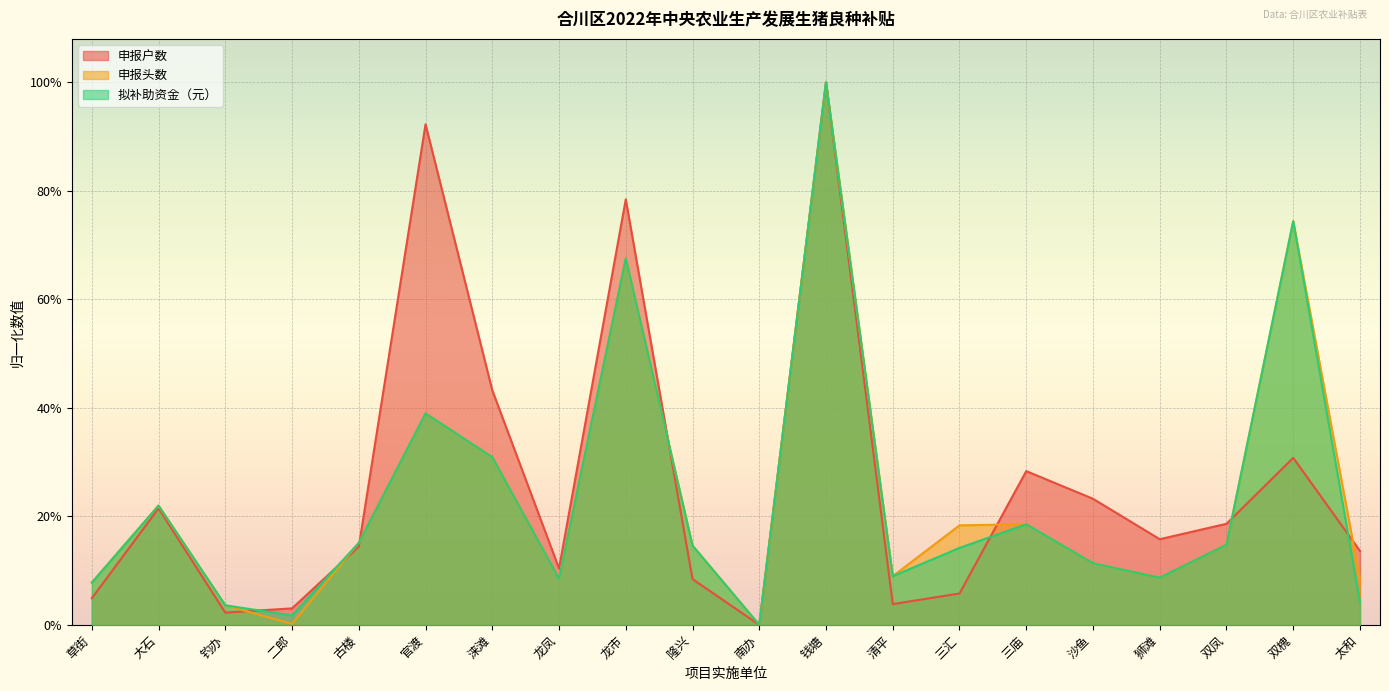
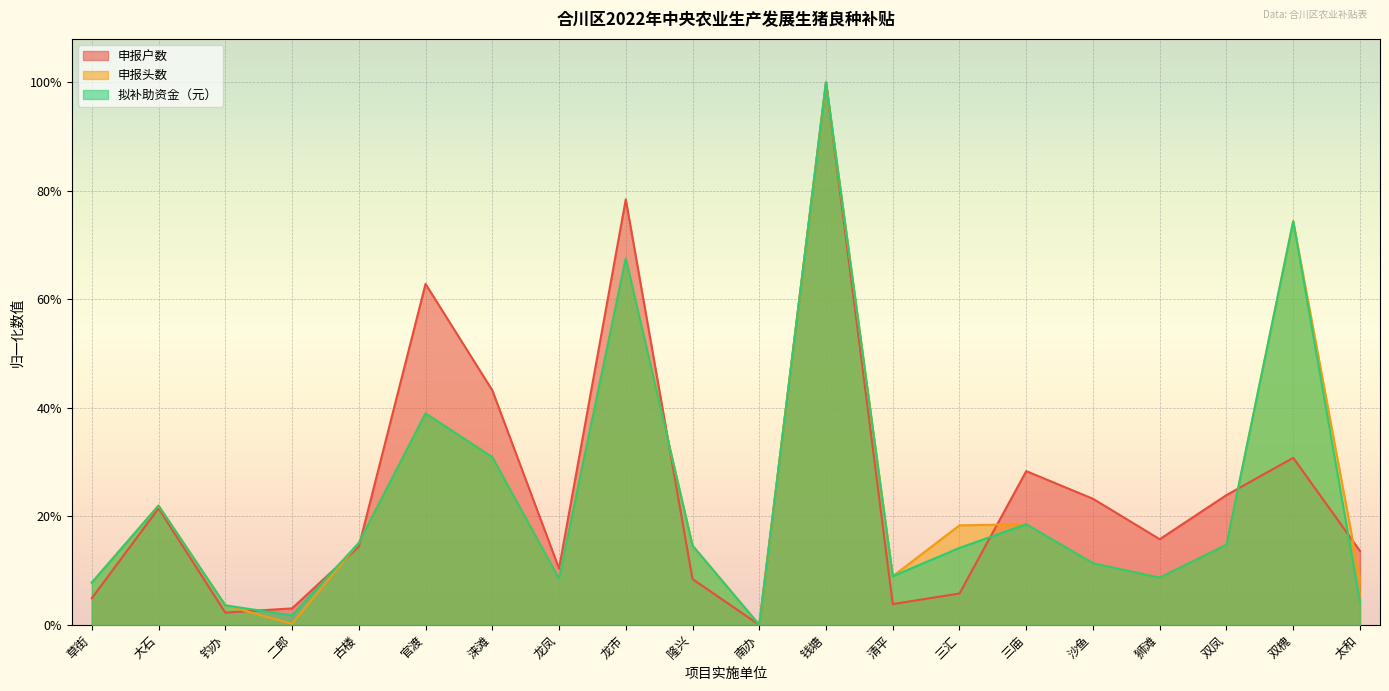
申报户数, 官渡: 92% -> 63%
申报户数, 双凤: 19% -> 24%
